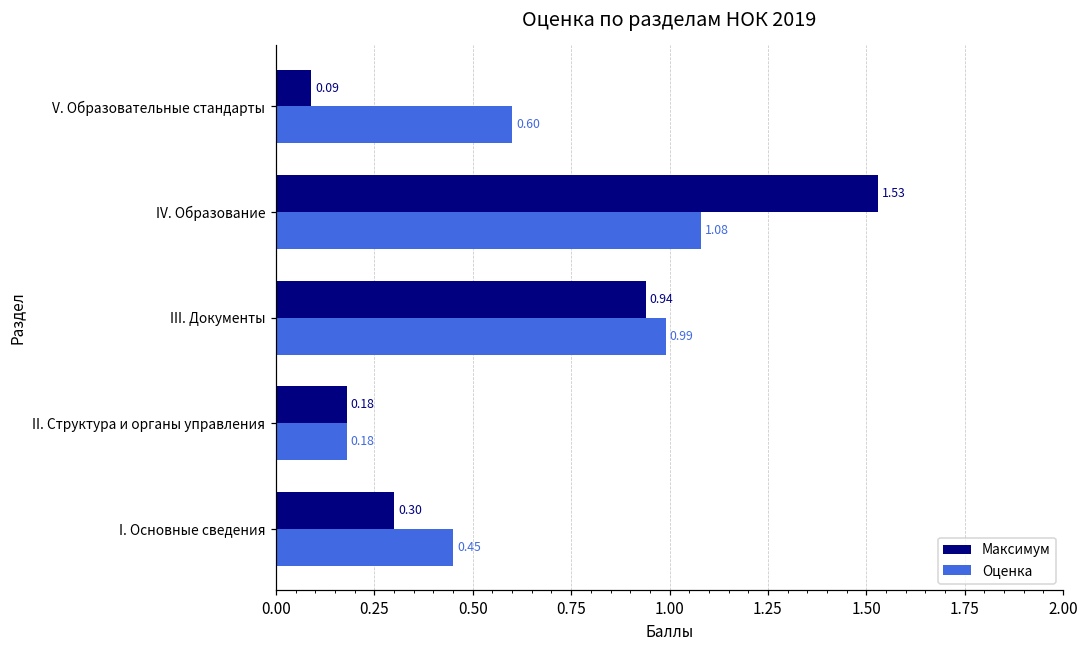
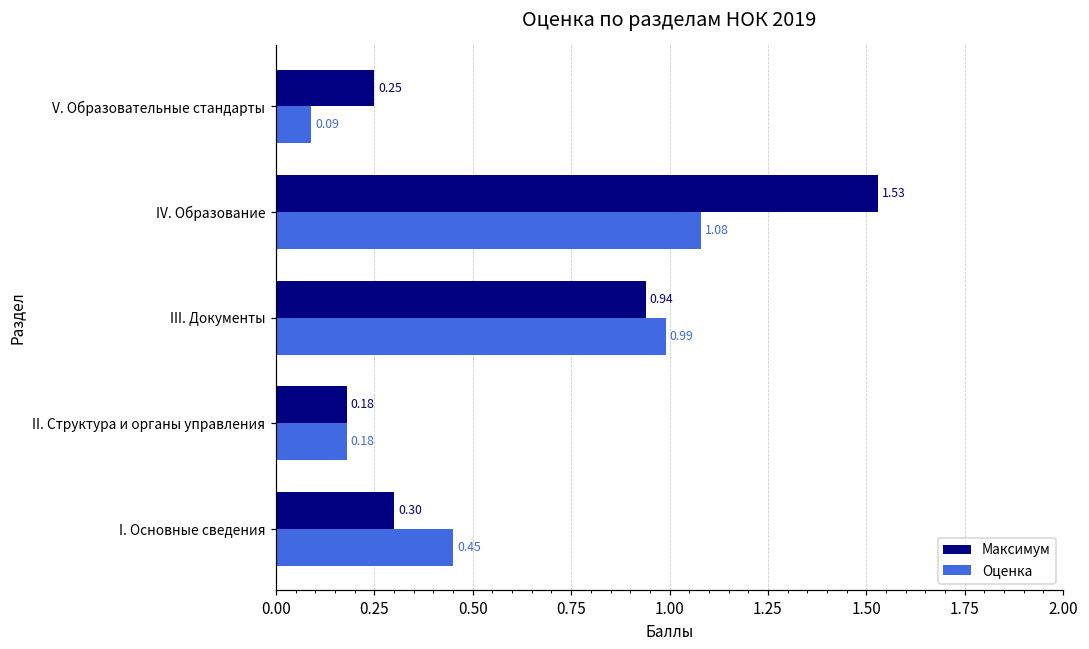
Максимум, V. Образовательные стандарты: 0.09 -> 0.25
Оценка, V. Образовательные стандарты: 0.60 -> 0.09
